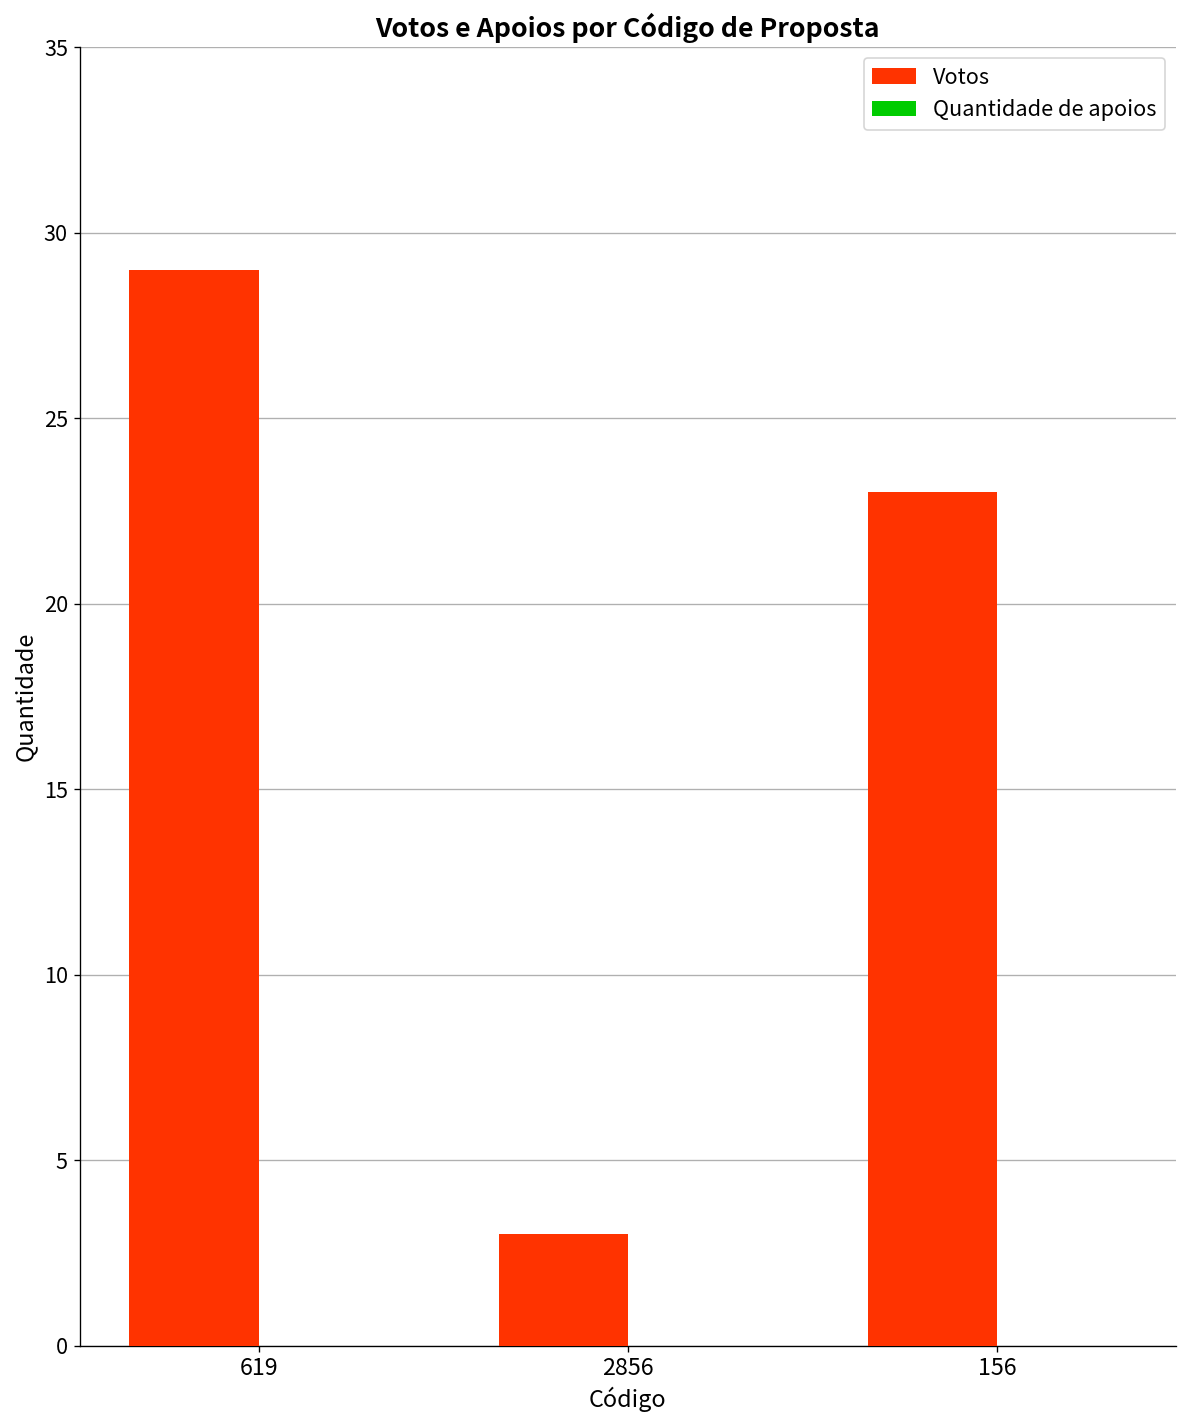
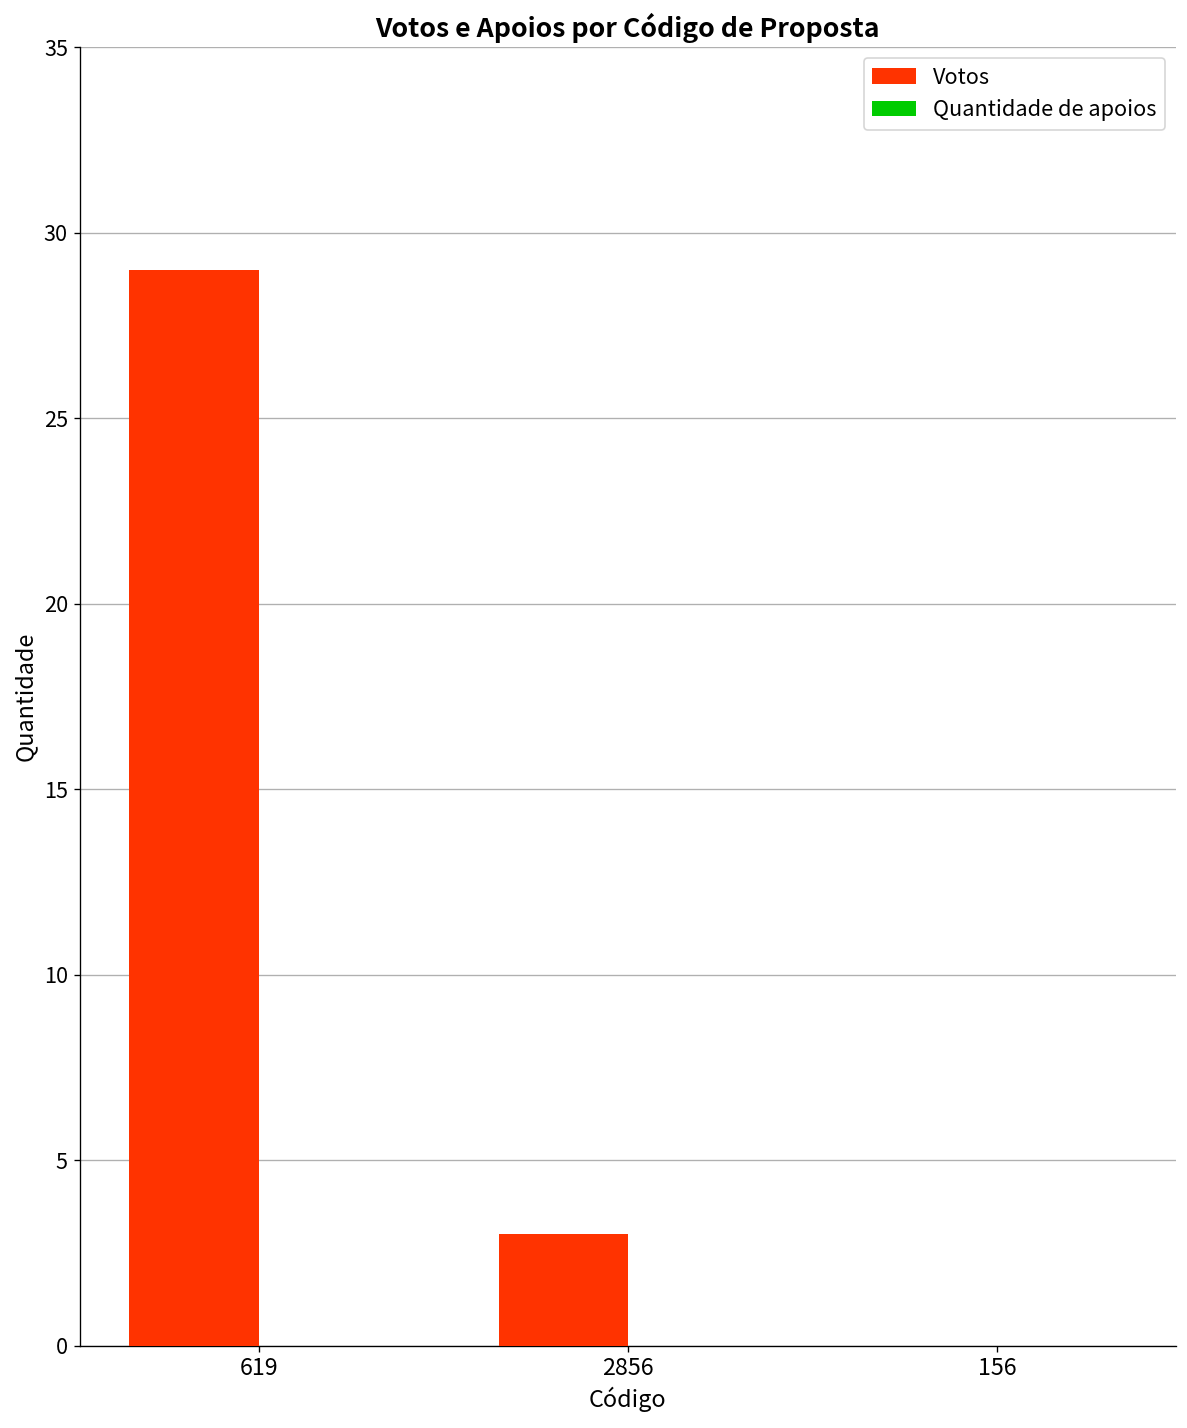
Votos, 156: 23 -> 0
